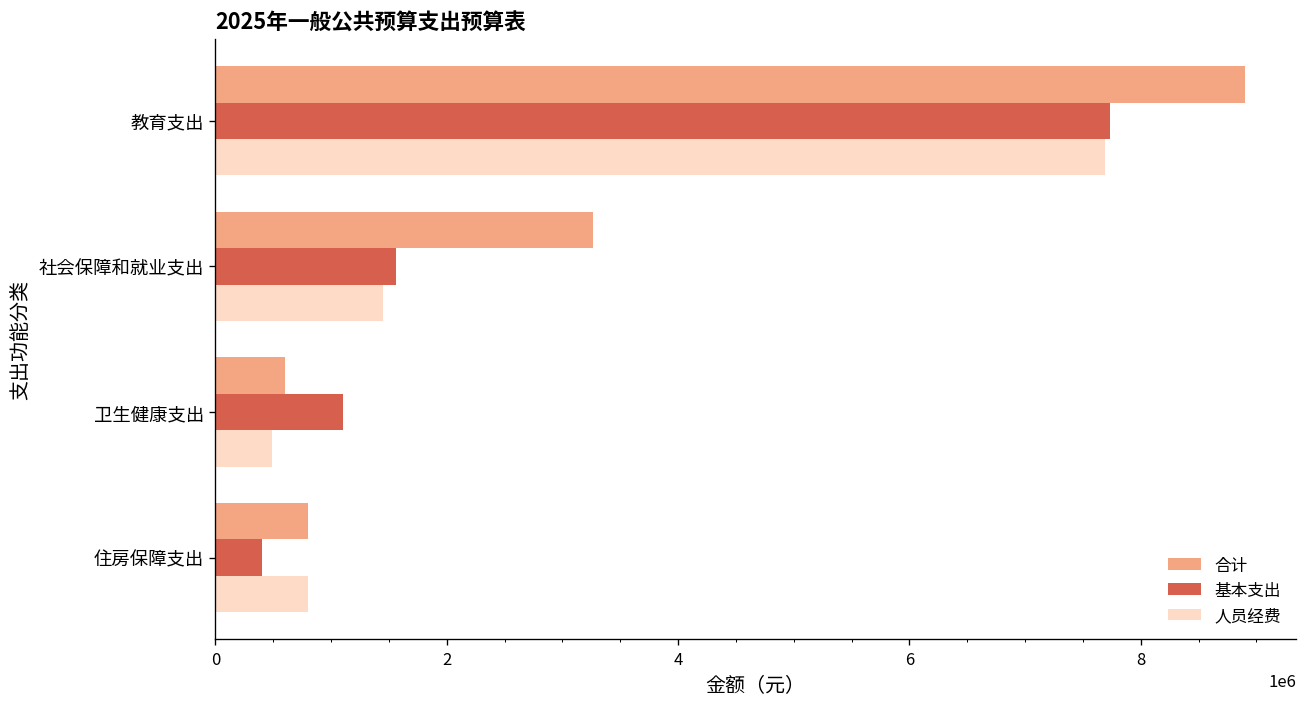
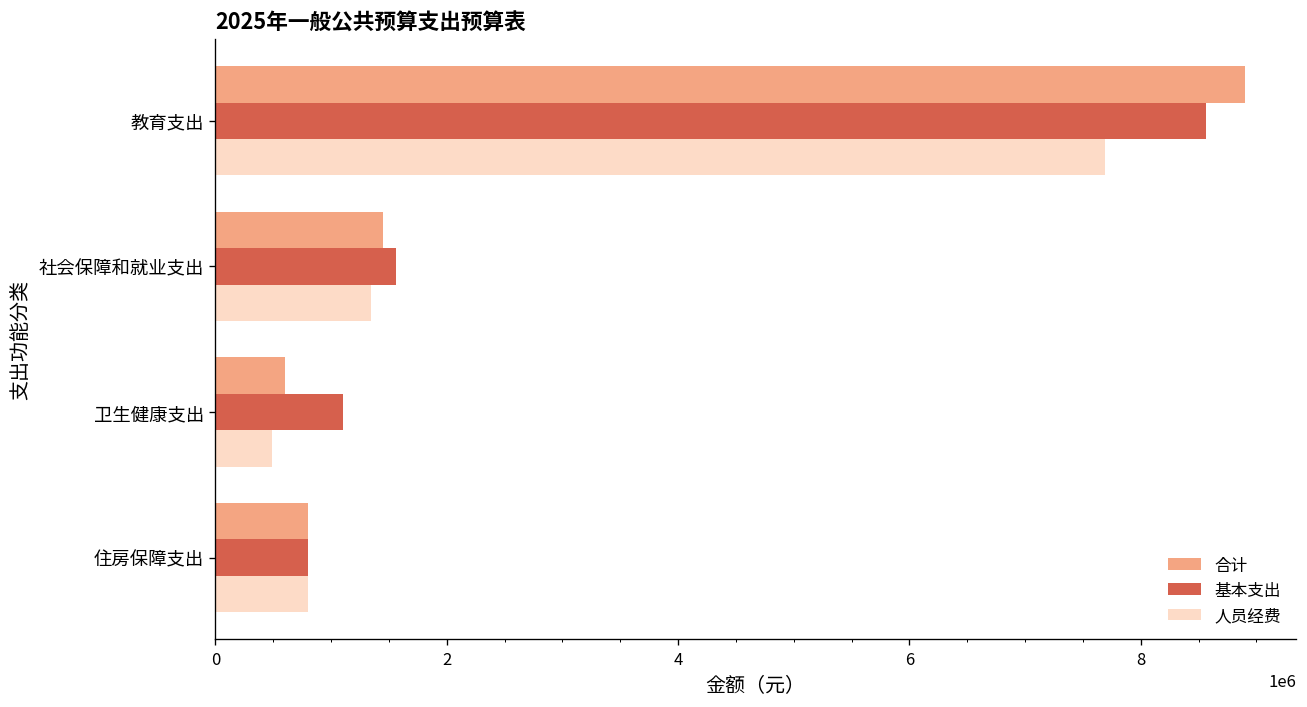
基本支出, 教育支出: 7700000 -> 8600000
合计, 社会保障和就业支出: 3300000 -> 1500000
人员经费, 社会保障和就业支出: 1500000 -> 1300000
基本支出, 住房保障支出: 400000 -> 800000
